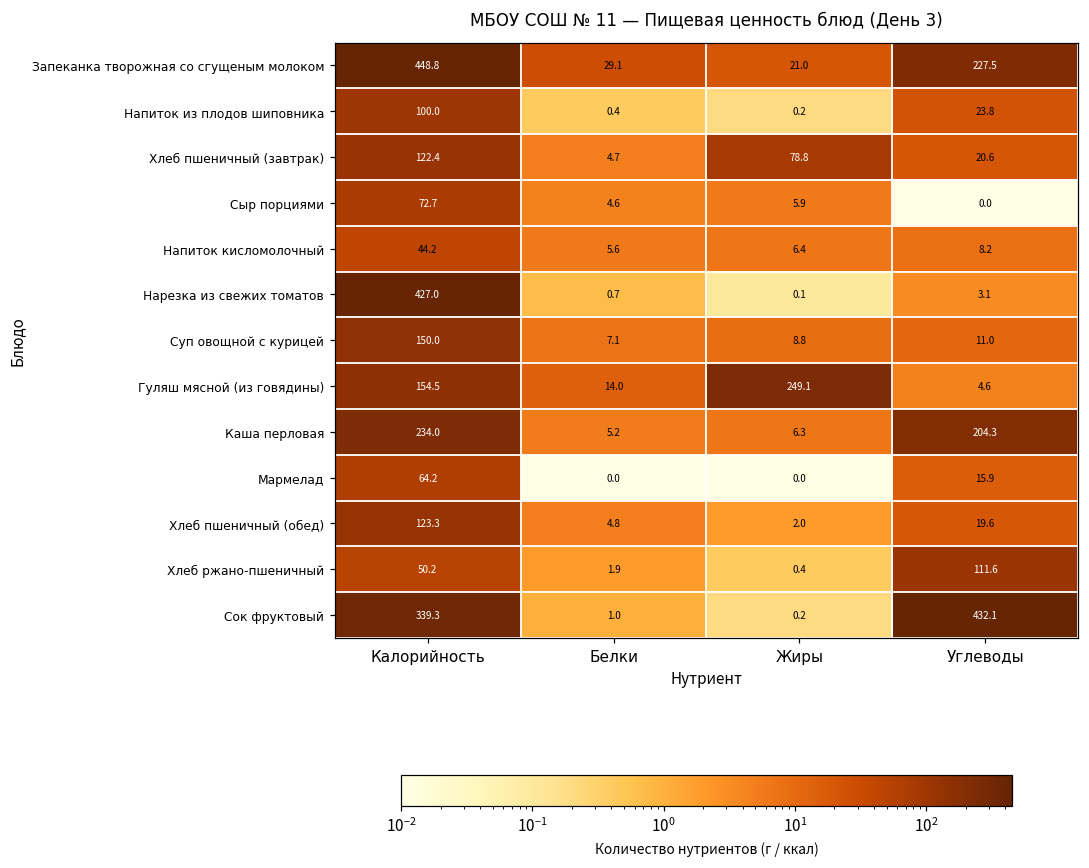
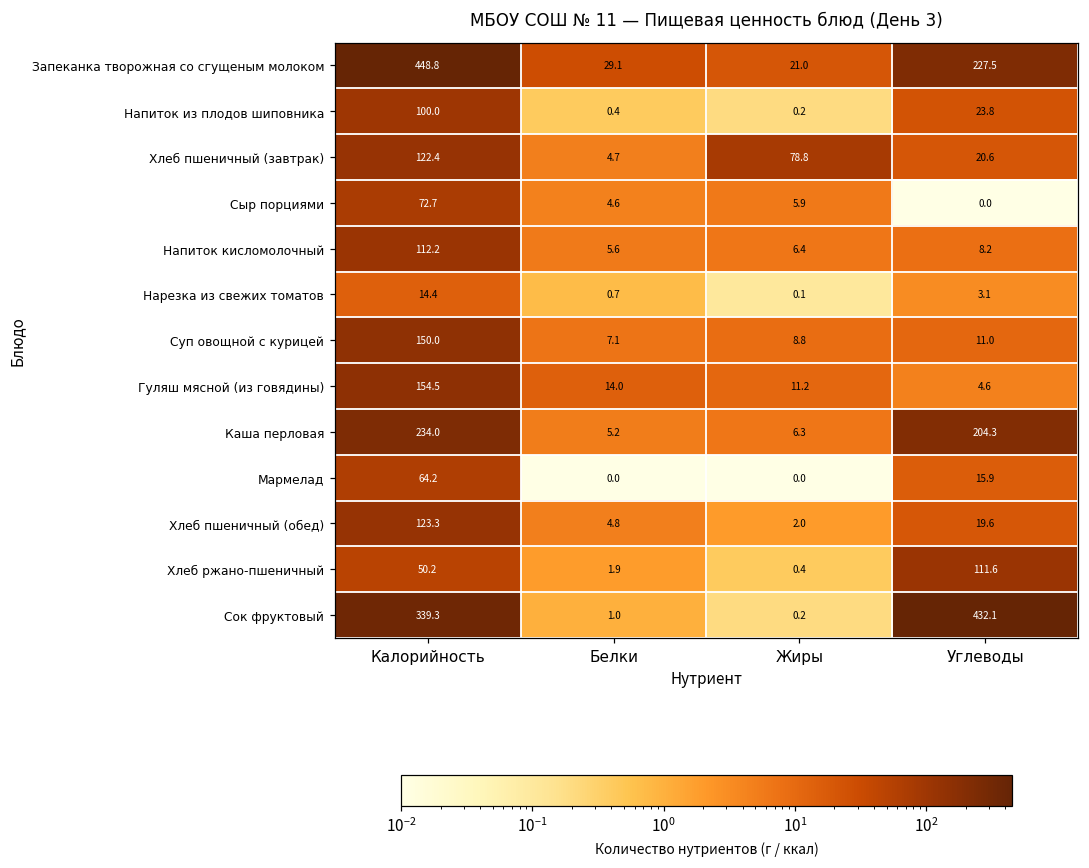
Напиток кисломолочный, Калорийность: 44.2 -> 112.2
Нарезка из свежих томатов, Калорийность: 427.0 -> 14.4
Гуляш мясной (из говядины), Жиры: 249.1 -> 11.2
